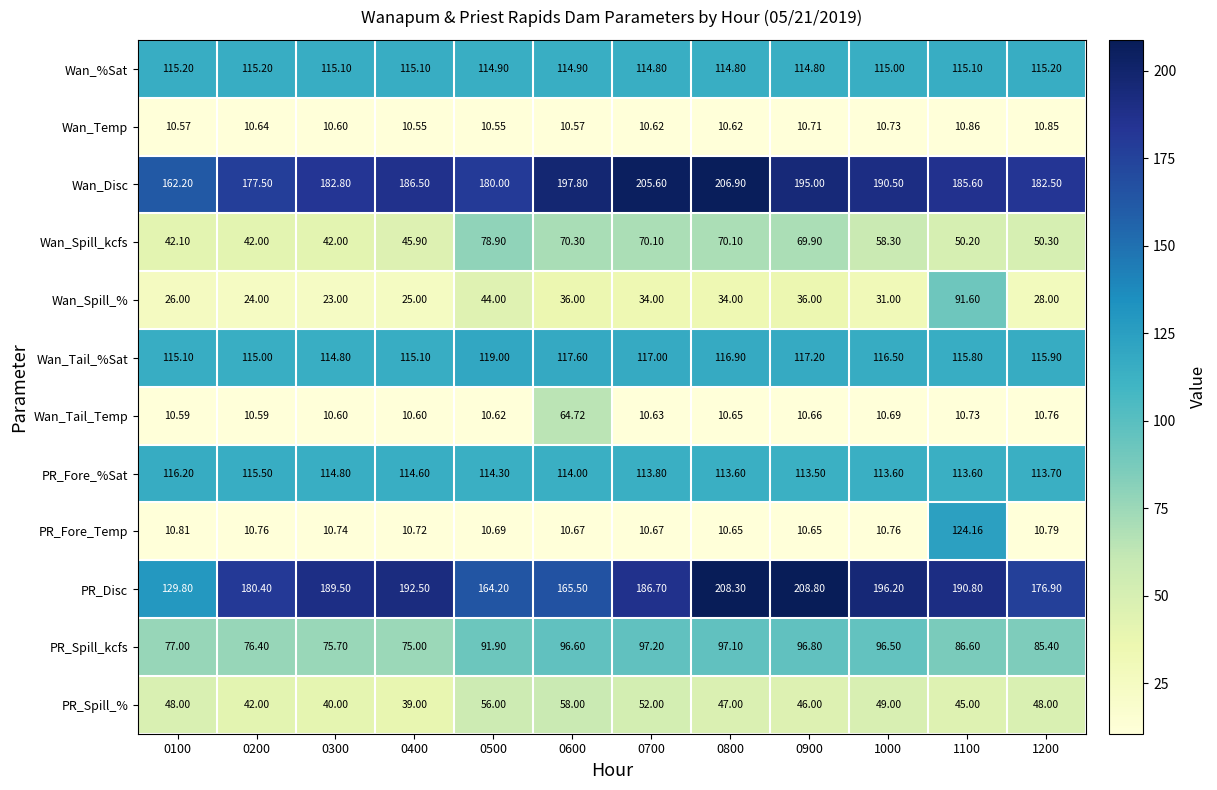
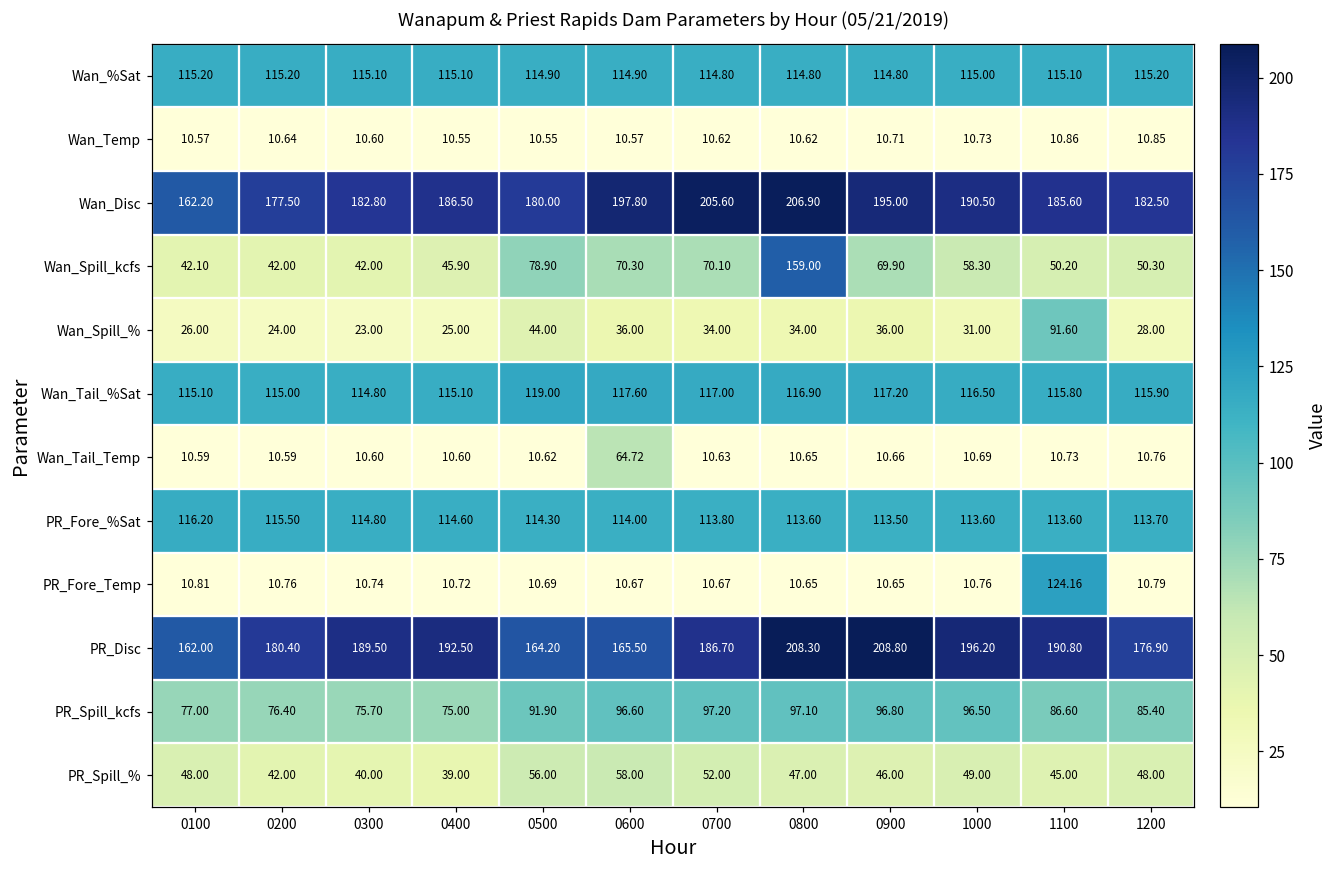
Wan_Spill_kcfs, 0800: 70.10 -> 159.00
PR_Disc, 0100: 129.80 -> 162.00
